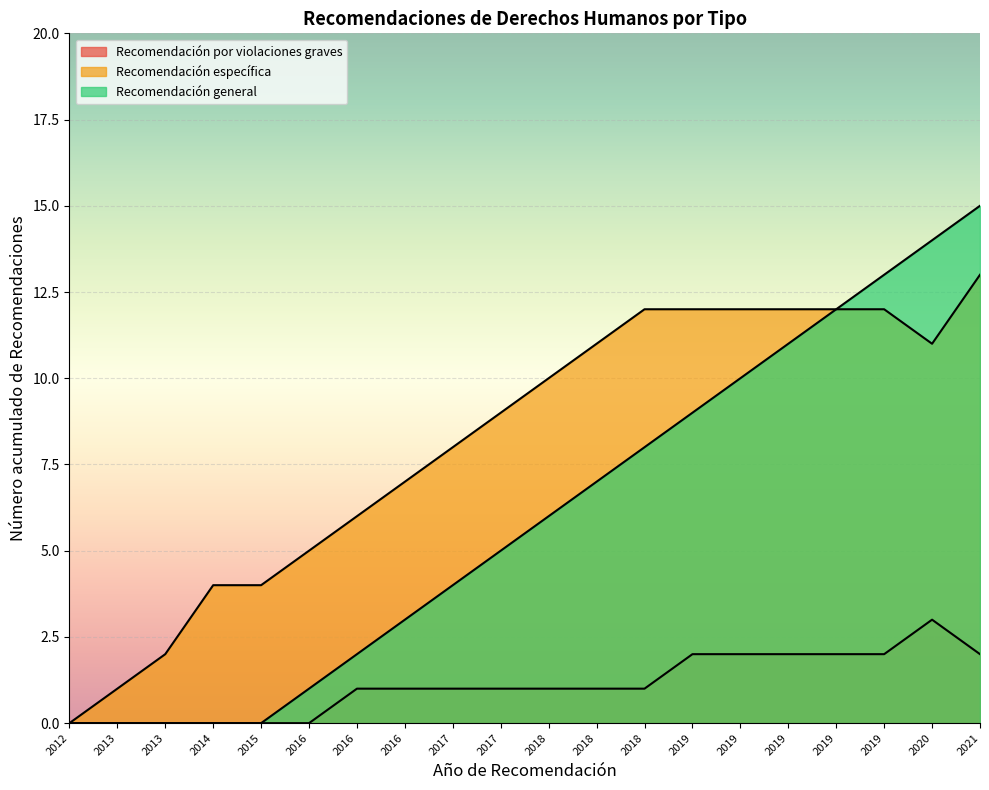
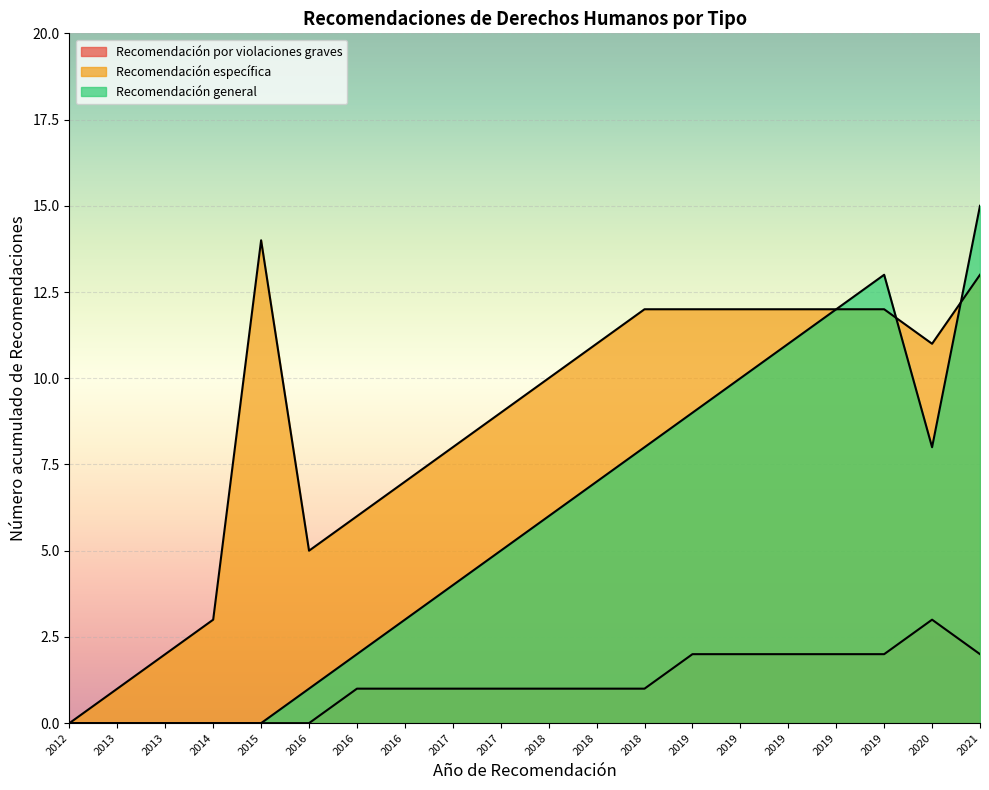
Recomendación específica, 2014: 4 -> 3
Recomendación específica, 2015: 4 -> 14
Recomendación general, 2020: 14 -> 8
